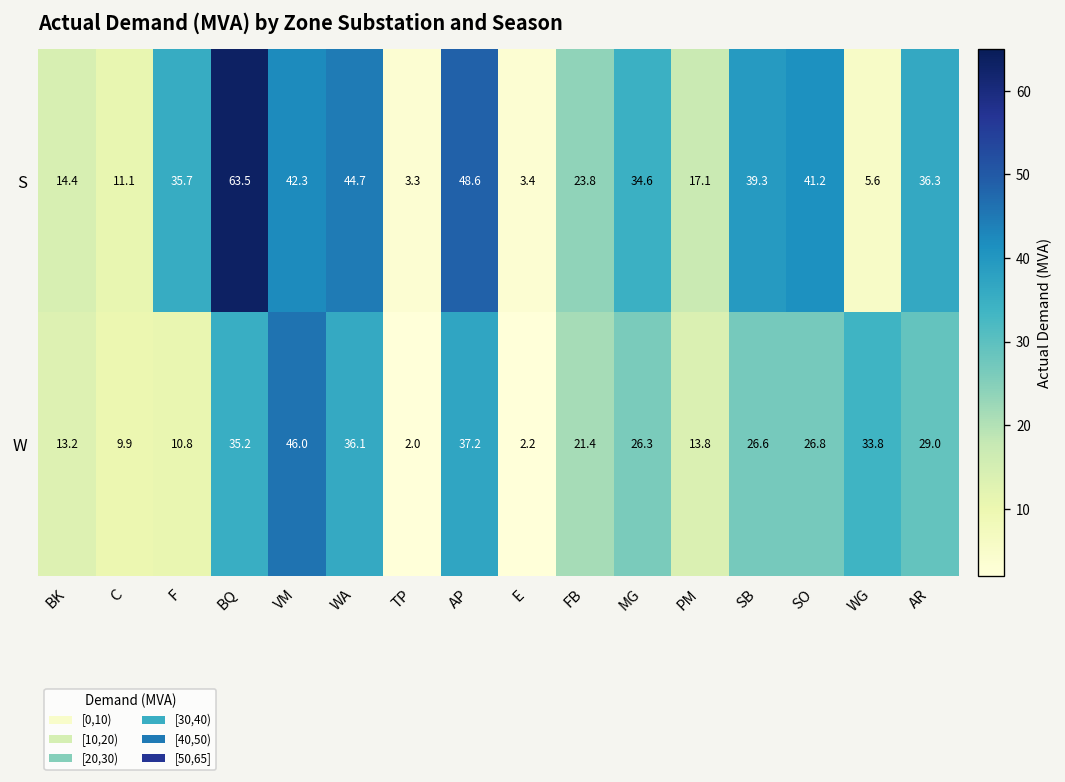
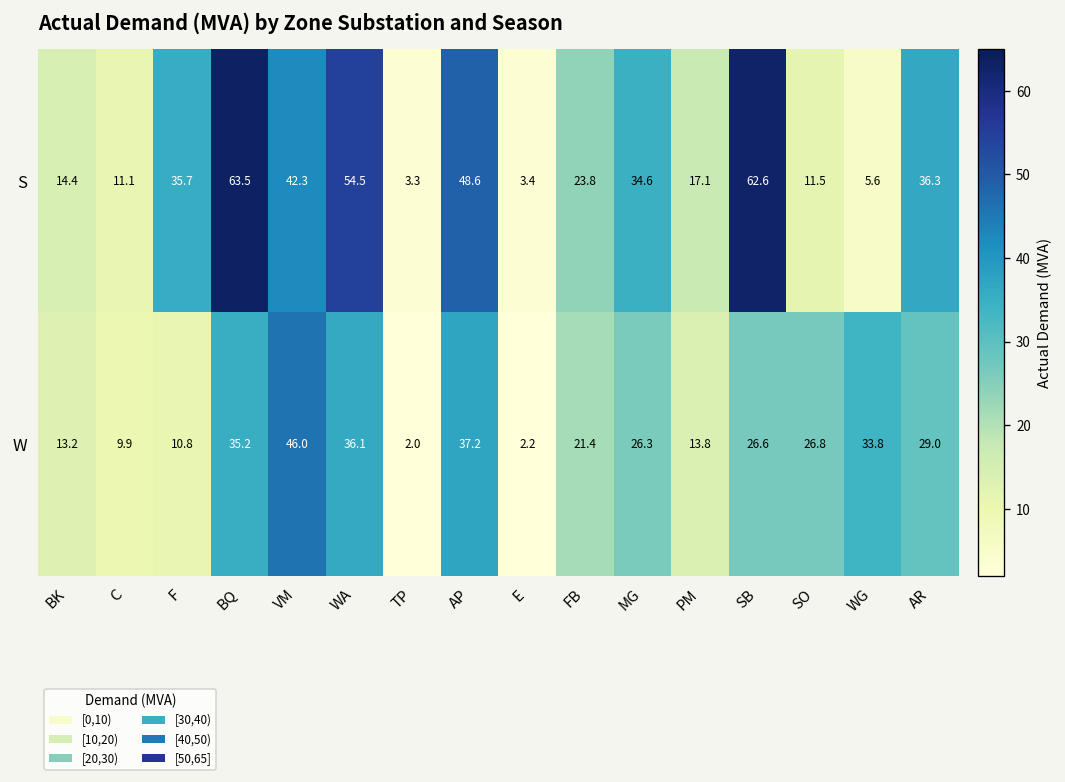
S, WA: 44.7 -> 54.5
S, SB: 39.3 -> 62.6
S, SO: 41.2 -> 11.5
